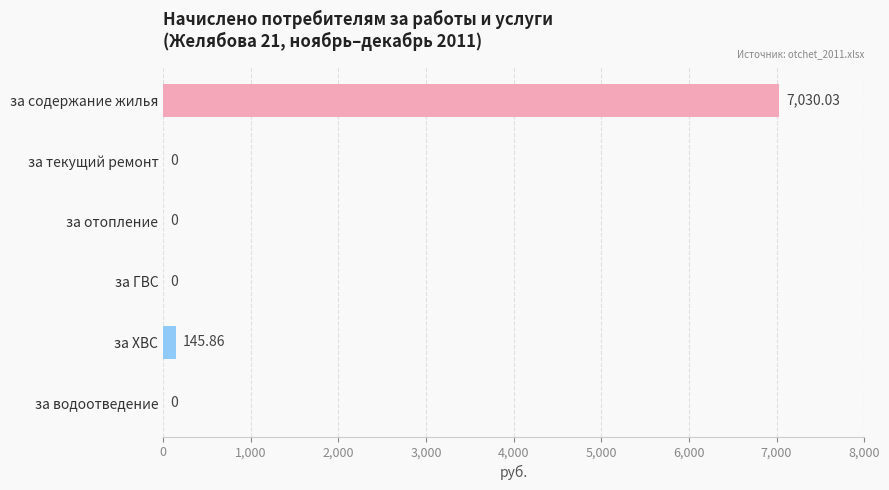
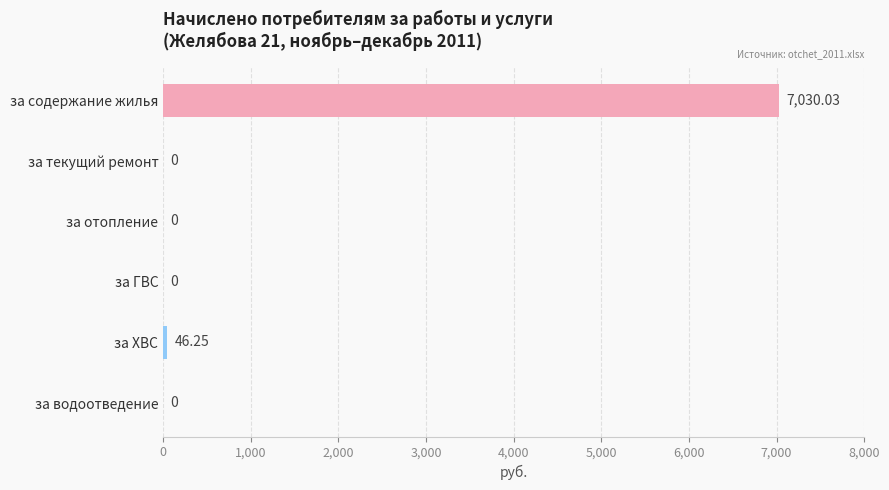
за ХВС: 145.86 -> 46.25
